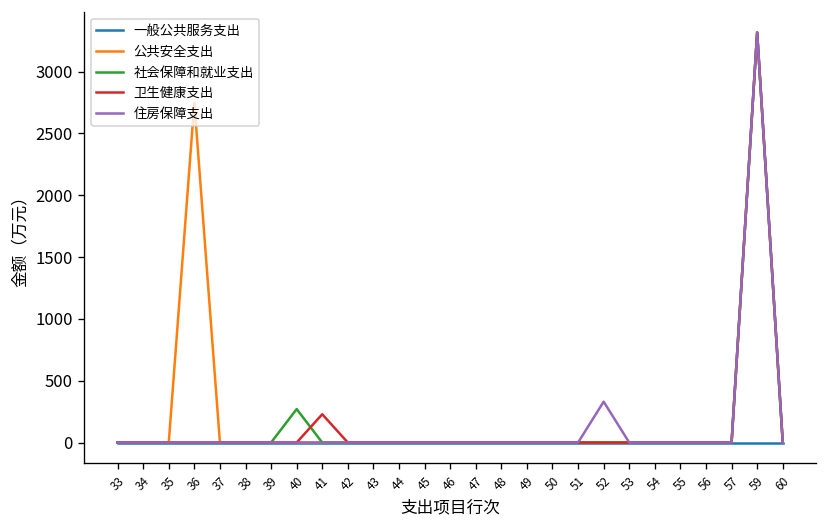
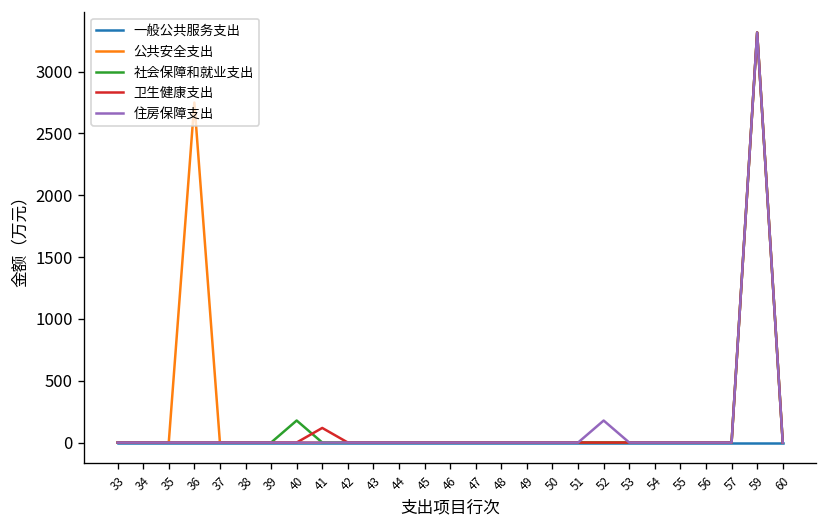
社会保障和就业支出, 40: 270 -> 180
卫生健康支出, 41: 230 -> 120
住房保障支出, 52: 330 -> 180
